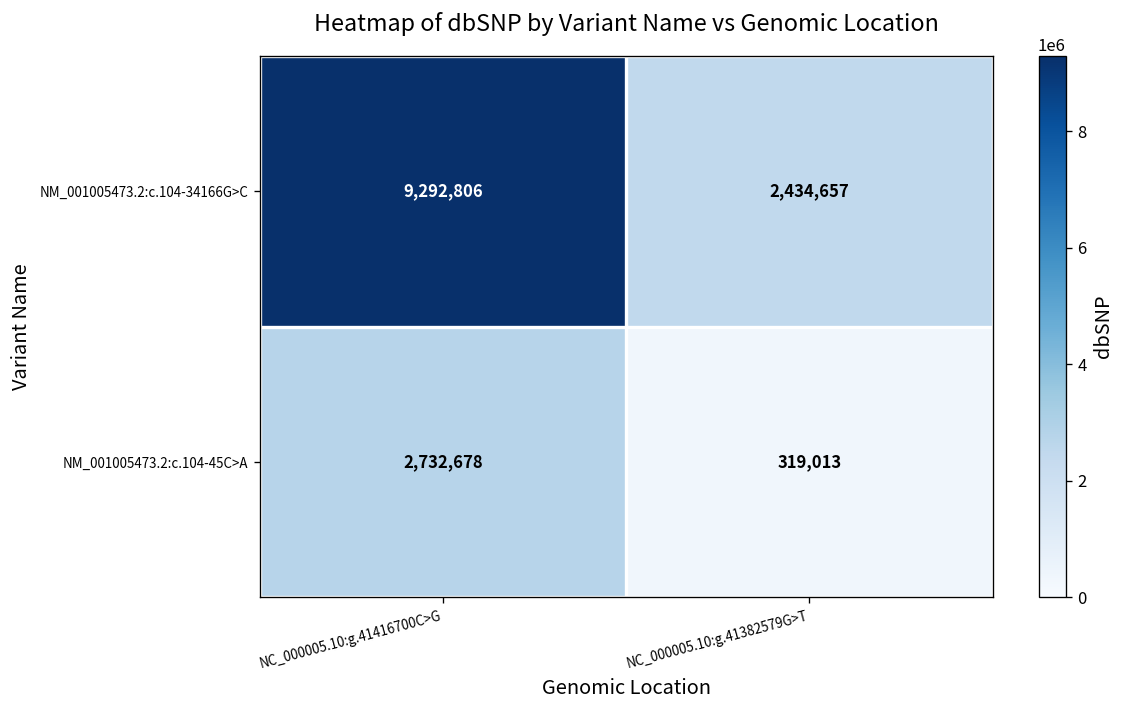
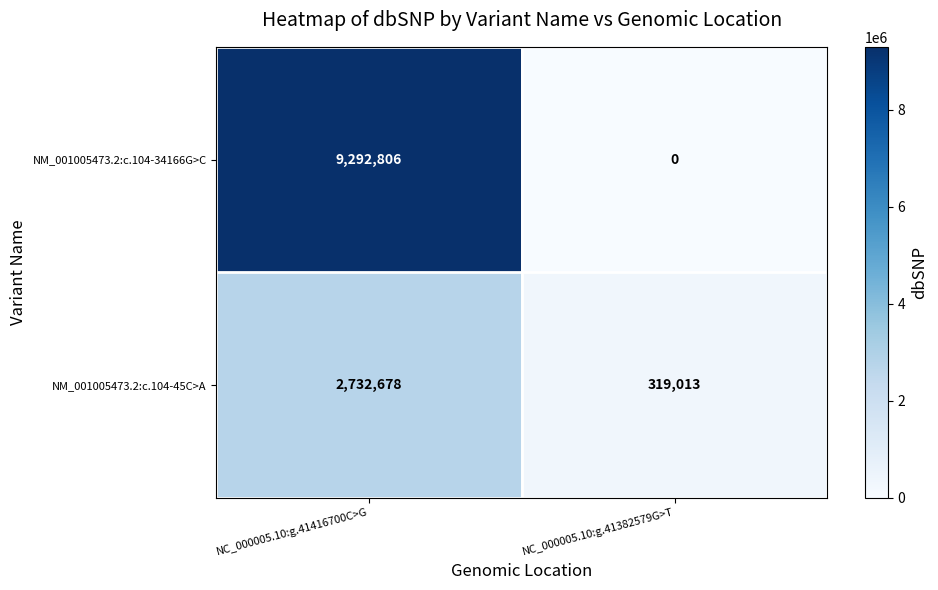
NM_001005473.2:c.104-34166G>C, NC_000005.10:g.41382579G>T: 2,434,657 -> 0
